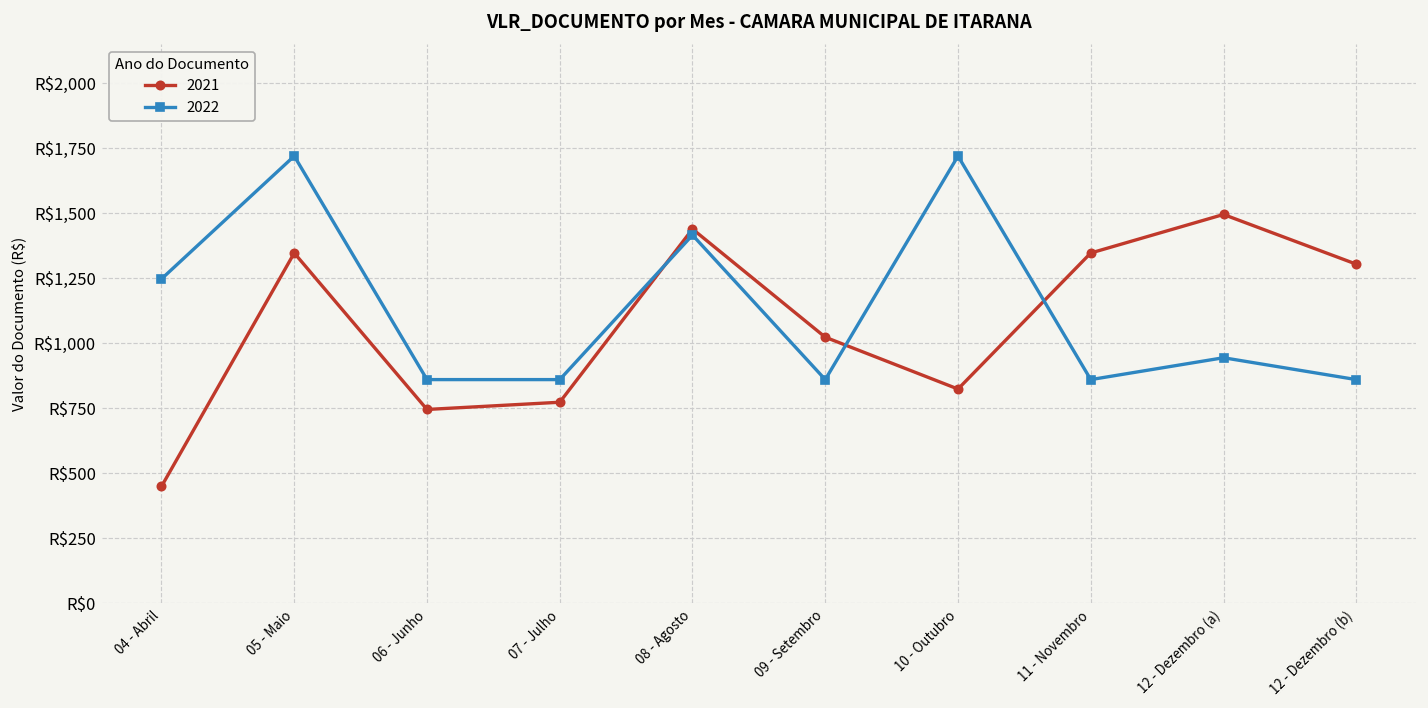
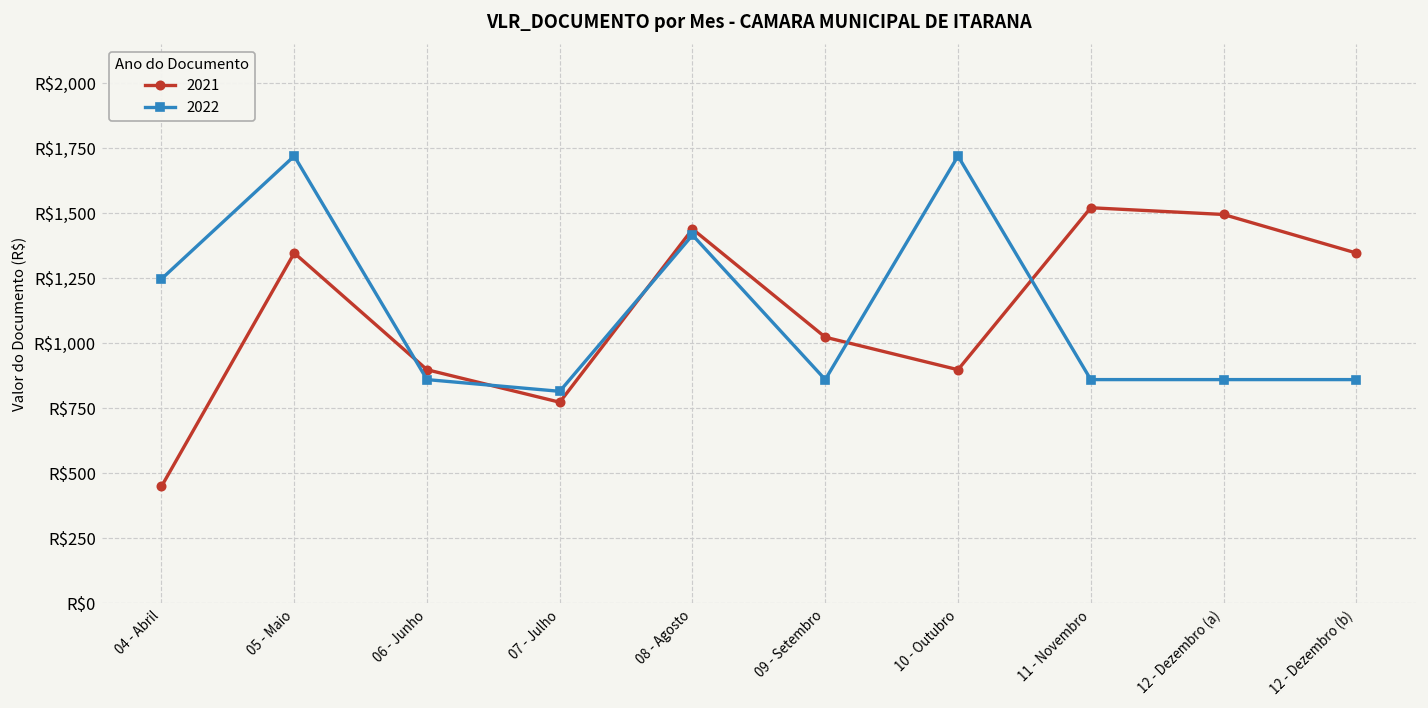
2021, 06 - Junho: R$750 -> R$900
2022, 07 - Julho: R$860 -> R$810
2021, 10 - Outubro: R$820 -> R$900
2021, 11 - Novembro: R$1,350 -> R$1,520
2022, 12 - Dezembro (a): R$940 -> R$860
2021, 12 - Dezembro (b): R$1,300 -> R$1,350
